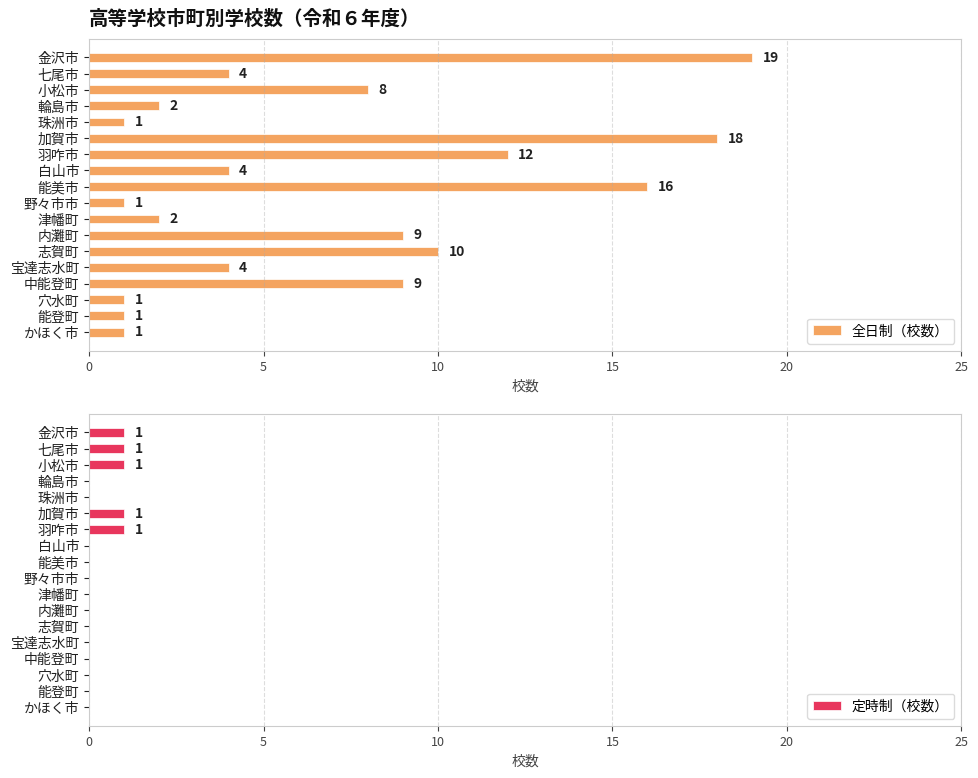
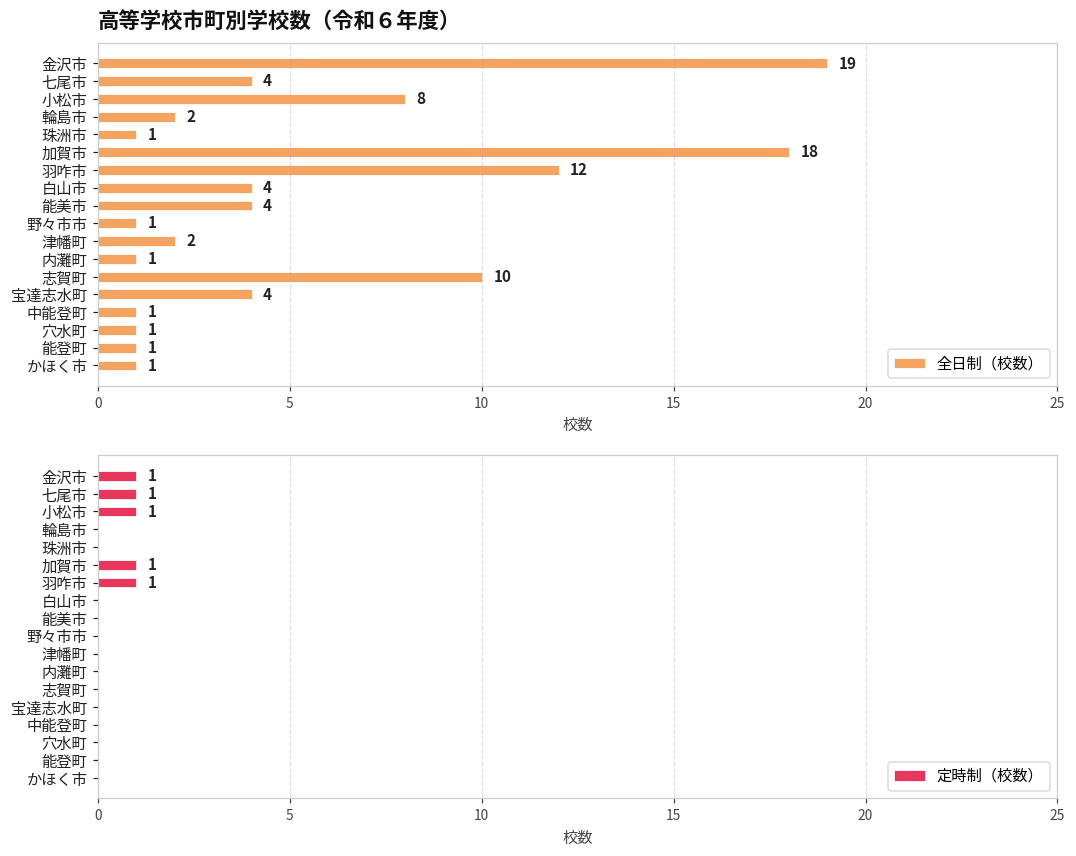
高等学校市町別学校数（令和６年度）, 能美市: 16 -> 4
高等学校市町別学校数（令和６年度）, 内灘町: 9 -> 1
高等学校市町別学校数（令和６年度）, 中能登町: 9 -> 1
